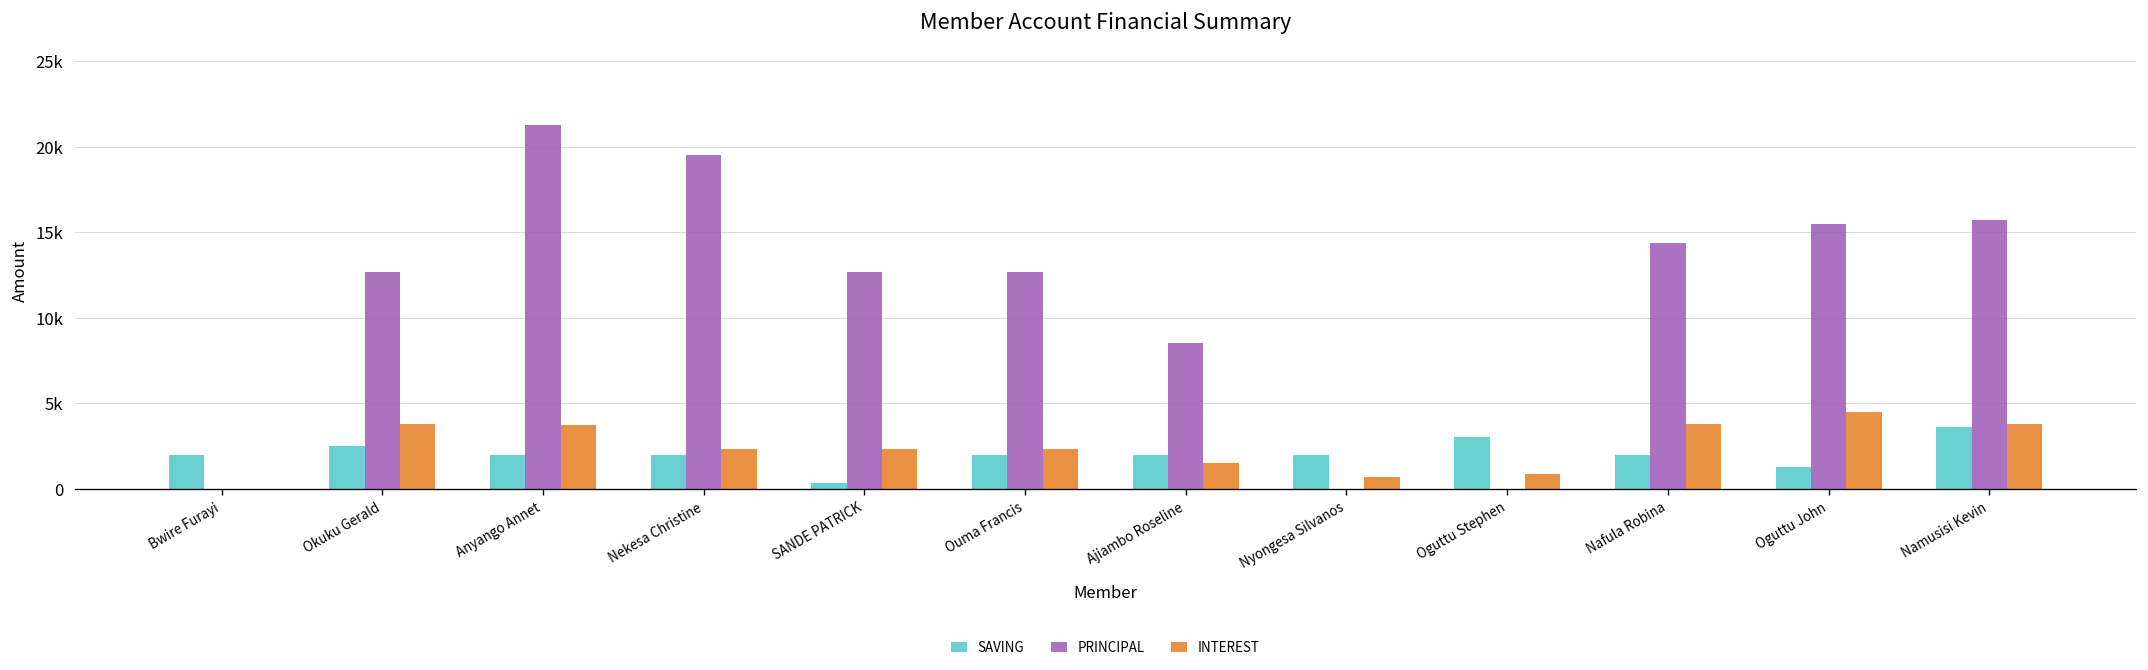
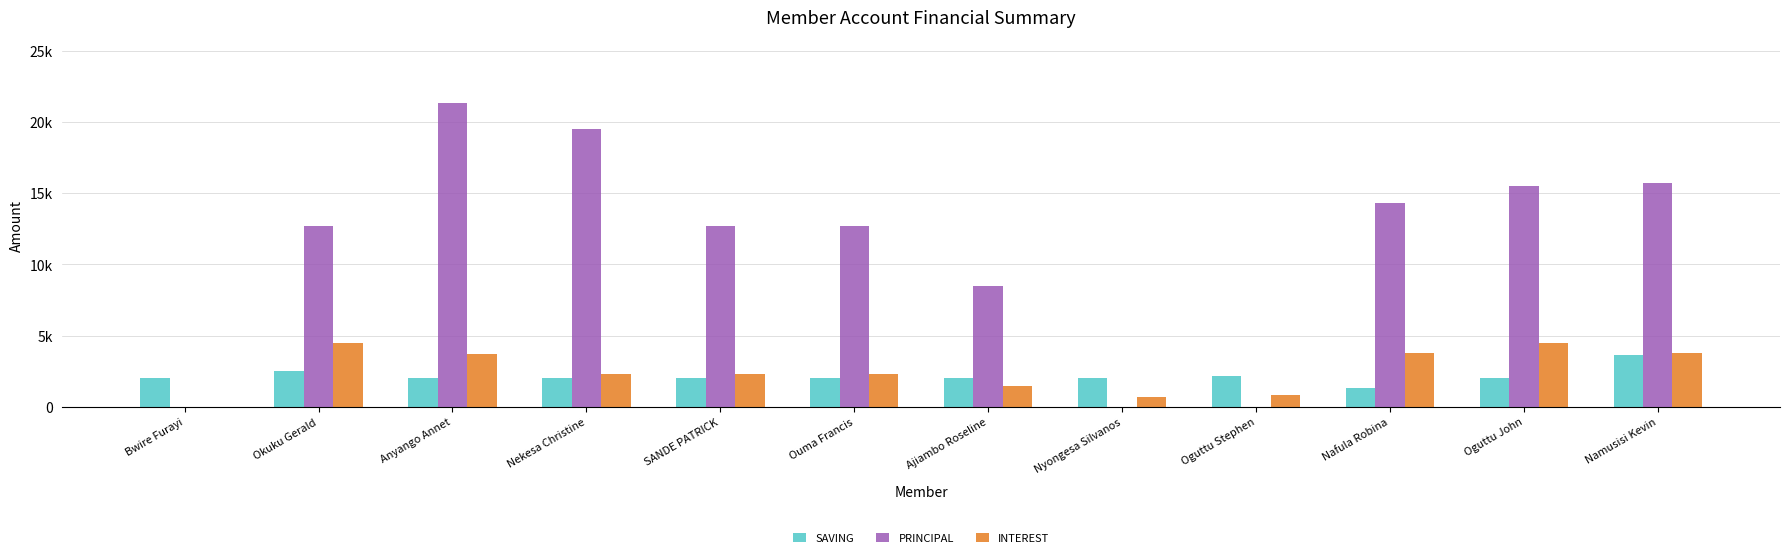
INTEREST, Okuku Gerald: 3800 -> 4500
SAVING, SANDE PATRICK: 400 -> 2000
SAVING, Oguttu Stephen: 3000 -> 2100
SAVING, Nafula Robina: 2000 -> 1300
SAVING, Oguttu John: 1300 -> 2000
